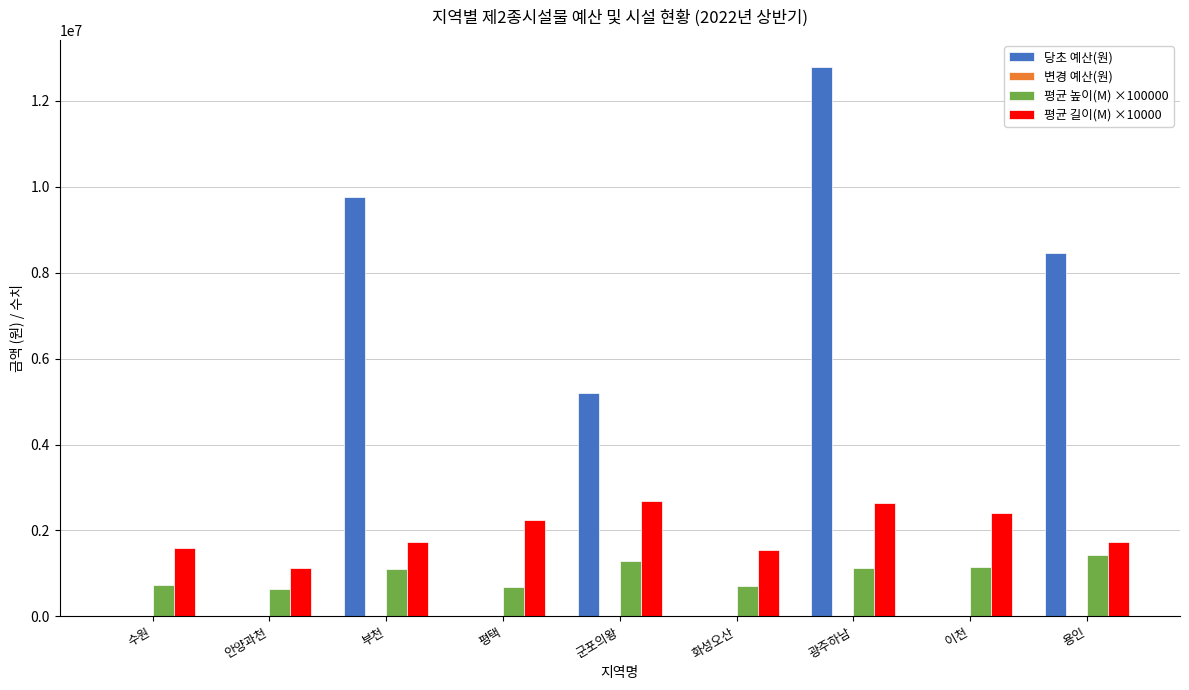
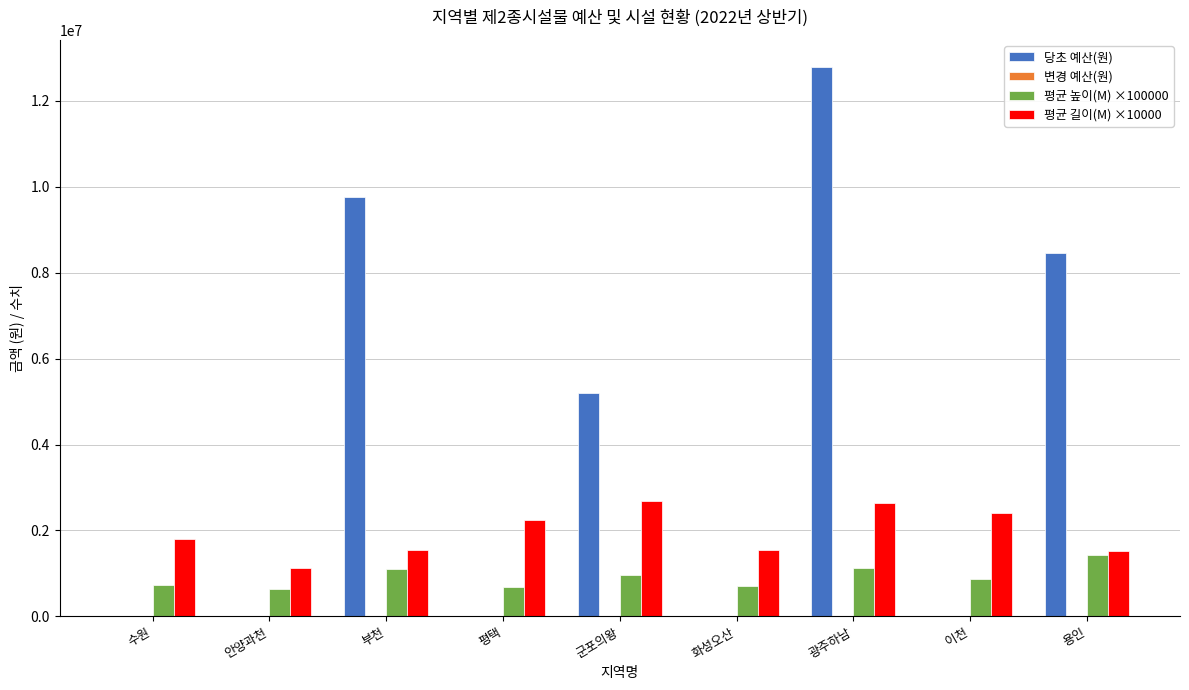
평균 길이(M) ×10000, 수원: 1600000 -> 1800000
평균 길이(M) ×10000, 부천: 1700000 -> 1500000
평균 높이(M) ×100000, 군포의왕: 1300000 -> 1000000
평균 높이(M) ×100000, 이천: 1200000 -> 900000
평균 길이(M) ×10000, 용인: 1700000 -> 1500000
